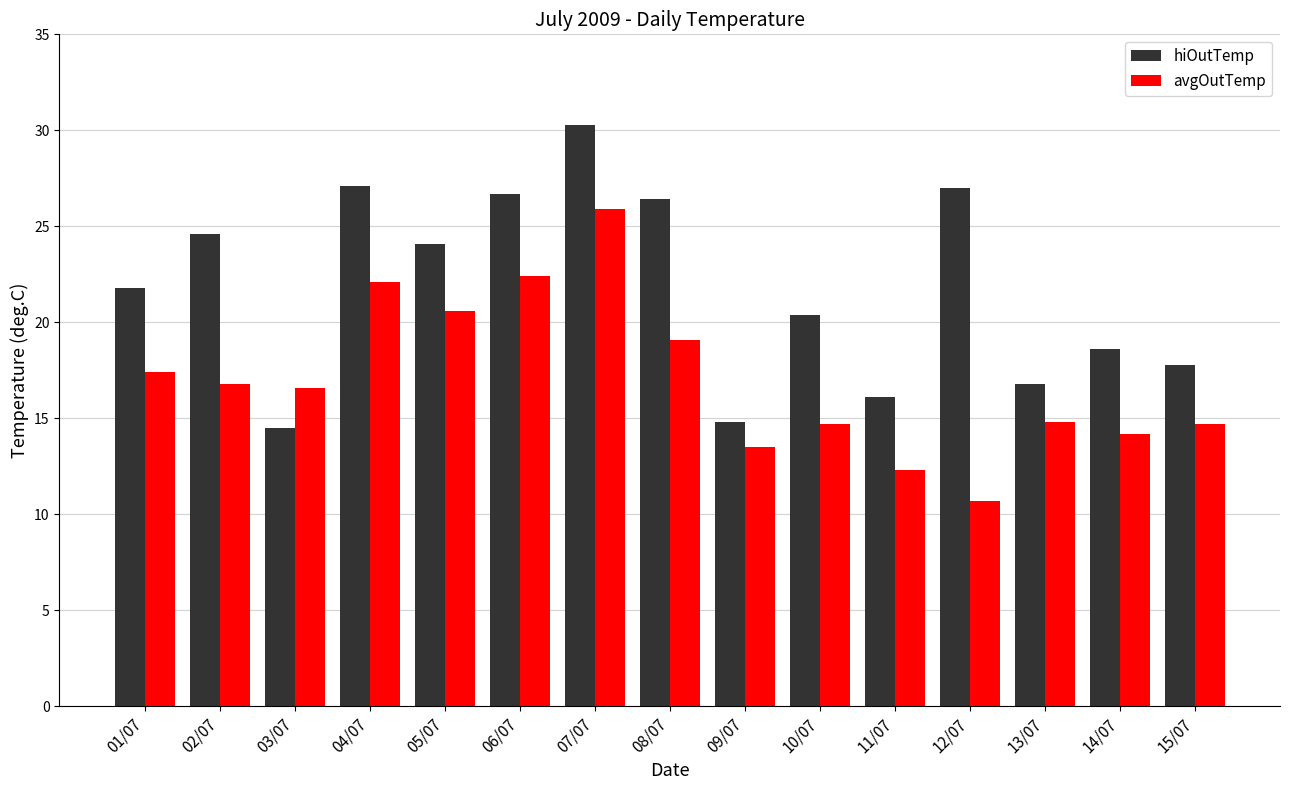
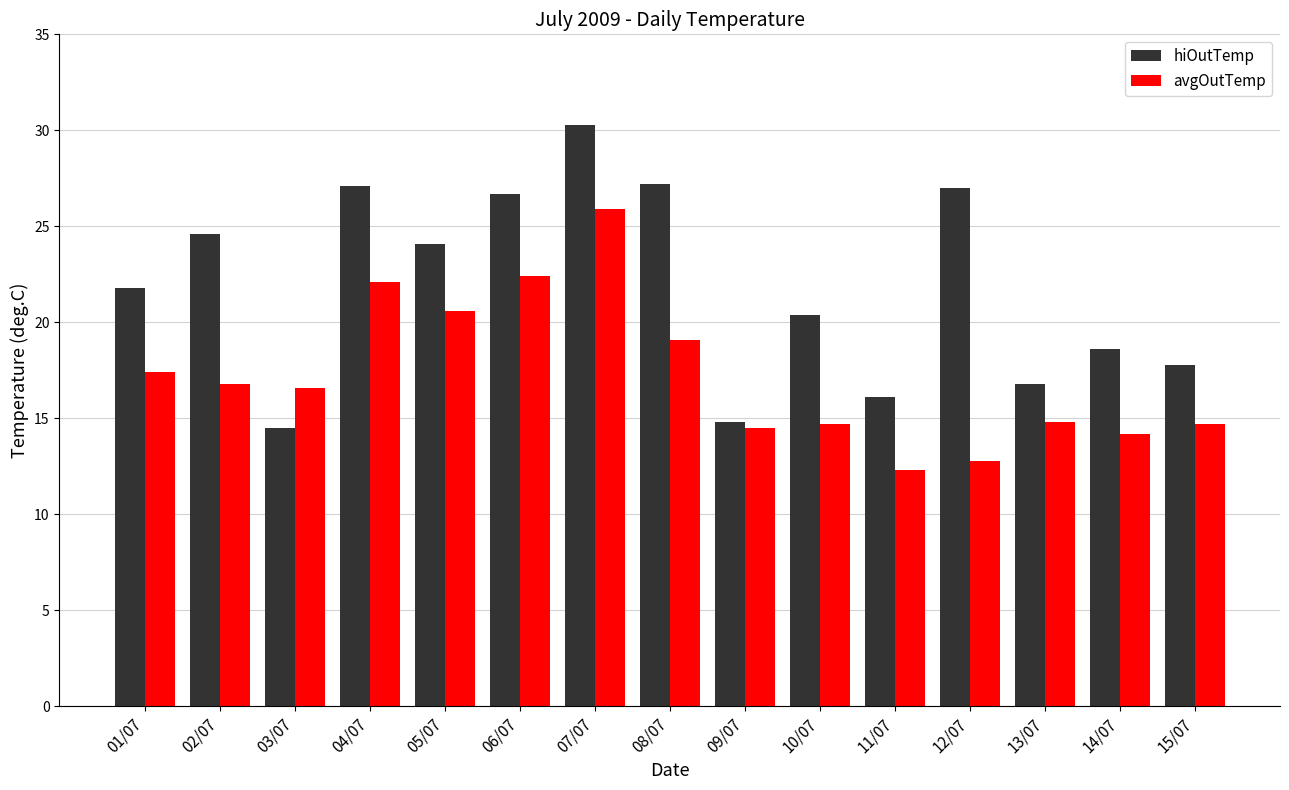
hiOutTemp, 08/07: 26.4 -> 27.2
avgOutTemp, 09/07: 13.5 -> 14.5
avgOutTemp, 12/07: 10.7 -> 12.8
